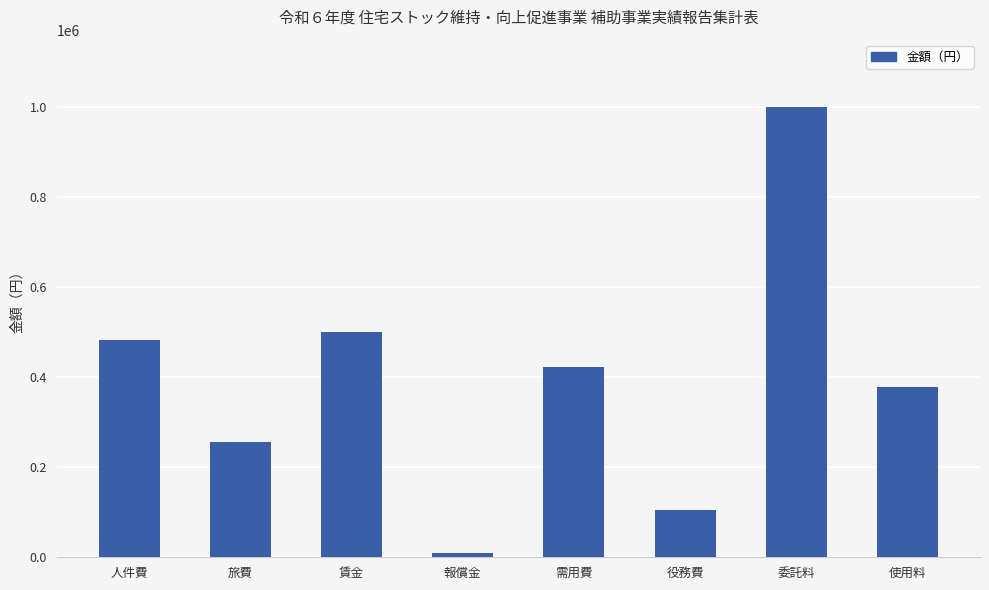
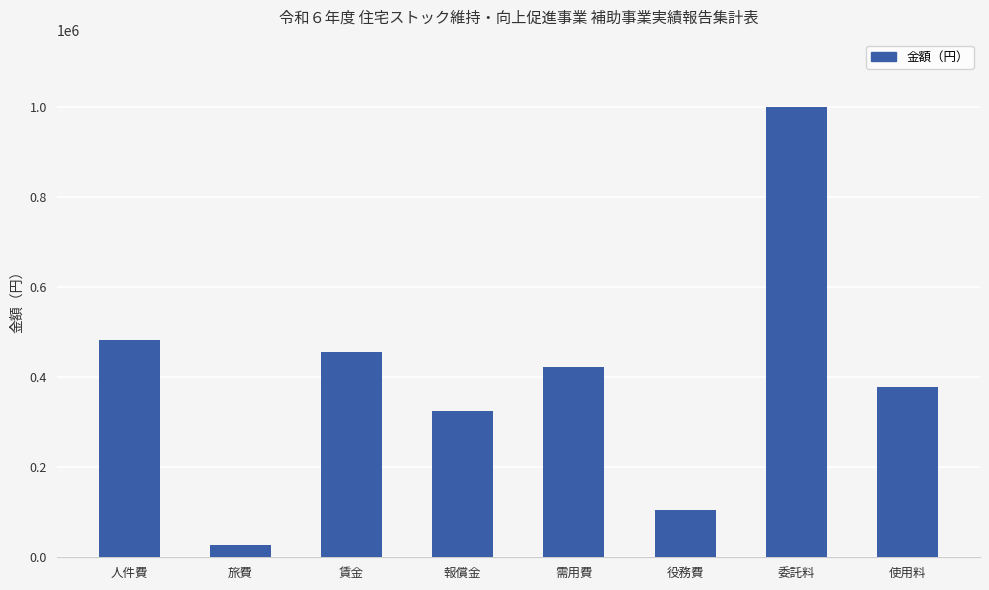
旅費: 260000 -> 30000
賃金: 500000 -> 460000
報償金: 10000 -> 330000
